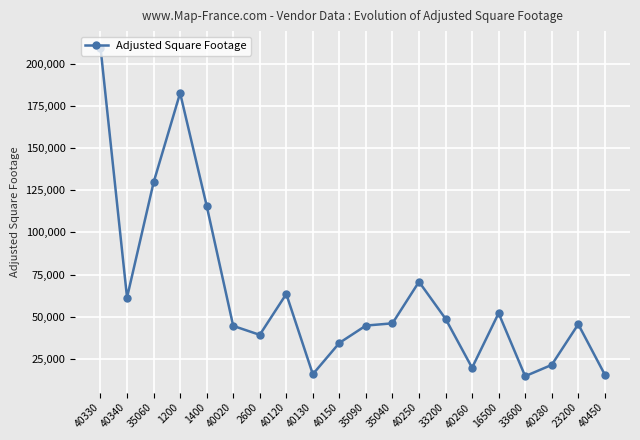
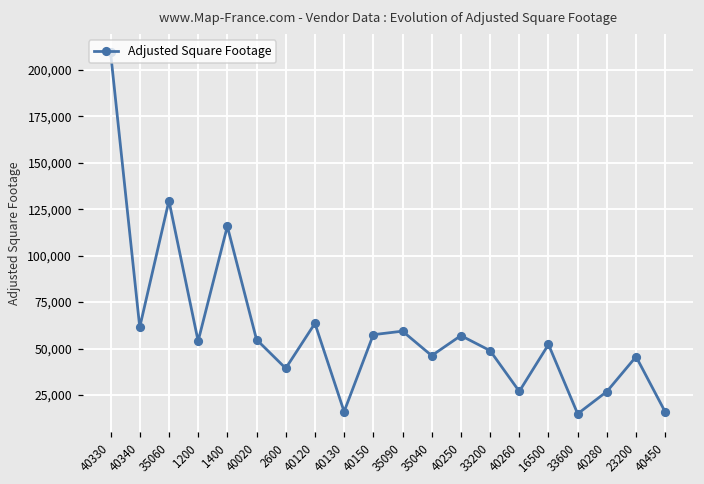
1200: 183,000 -> 54,000
40020: 45,000 -> 55,000
40150: 35,000 -> 57,000
35090: 45,000 -> 59,000
40250: 71,000 -> 57,000
40260: 20,000 -> 27,000
40280: 22,000 -> 27,000
